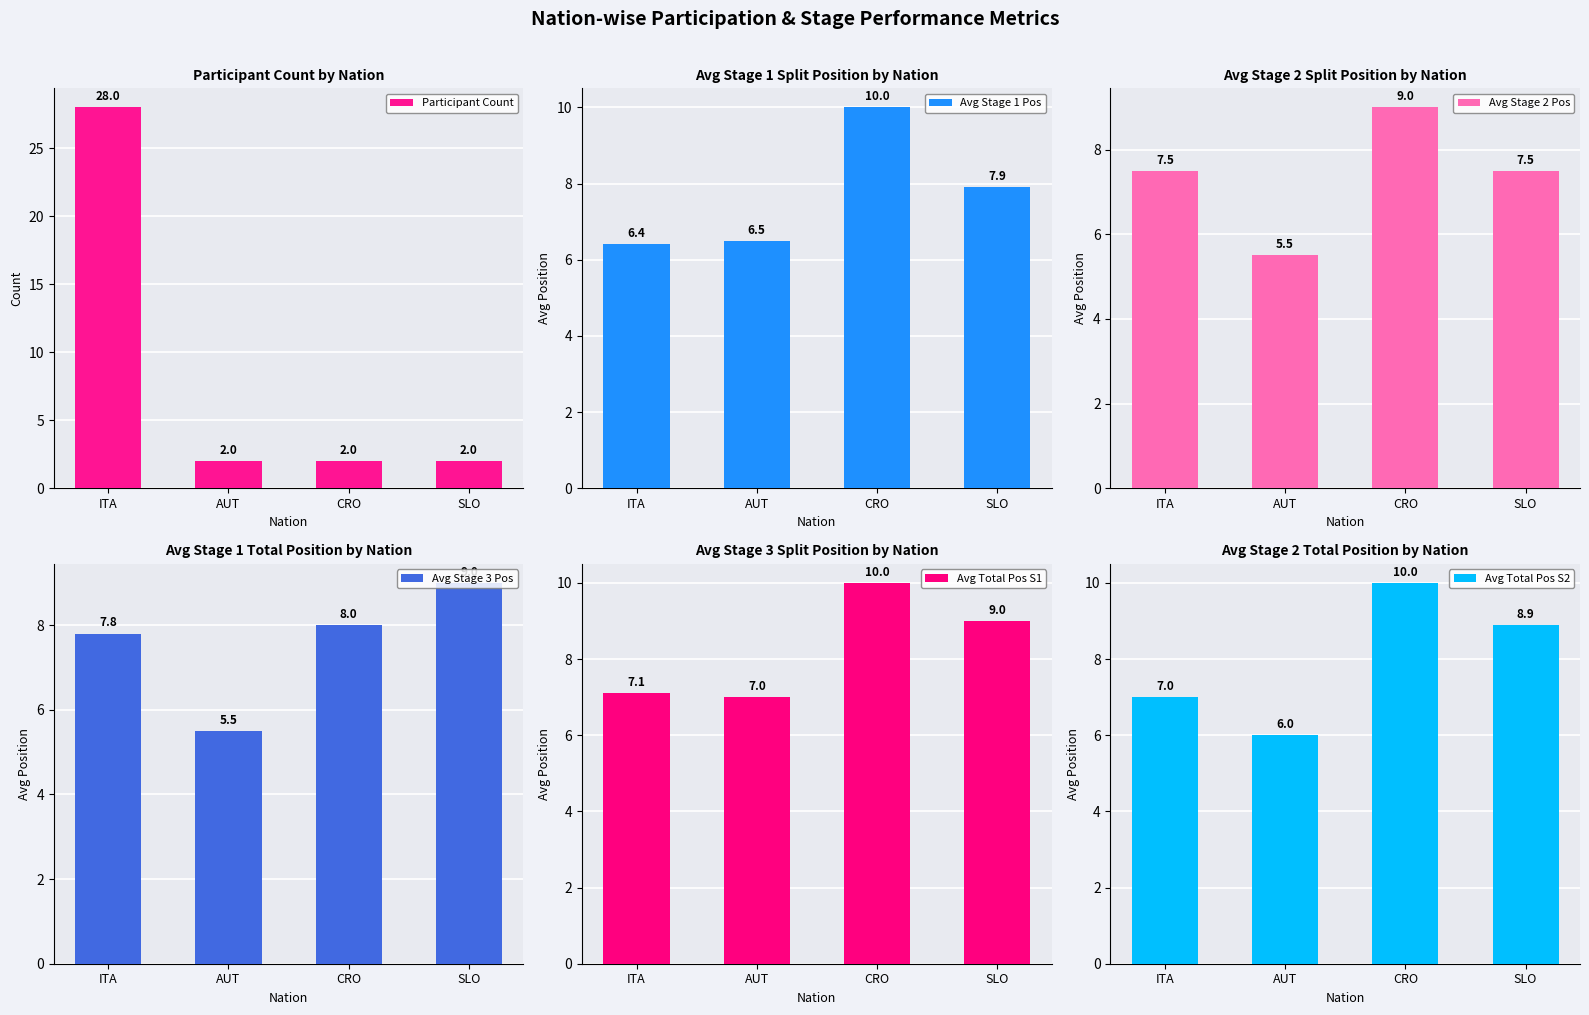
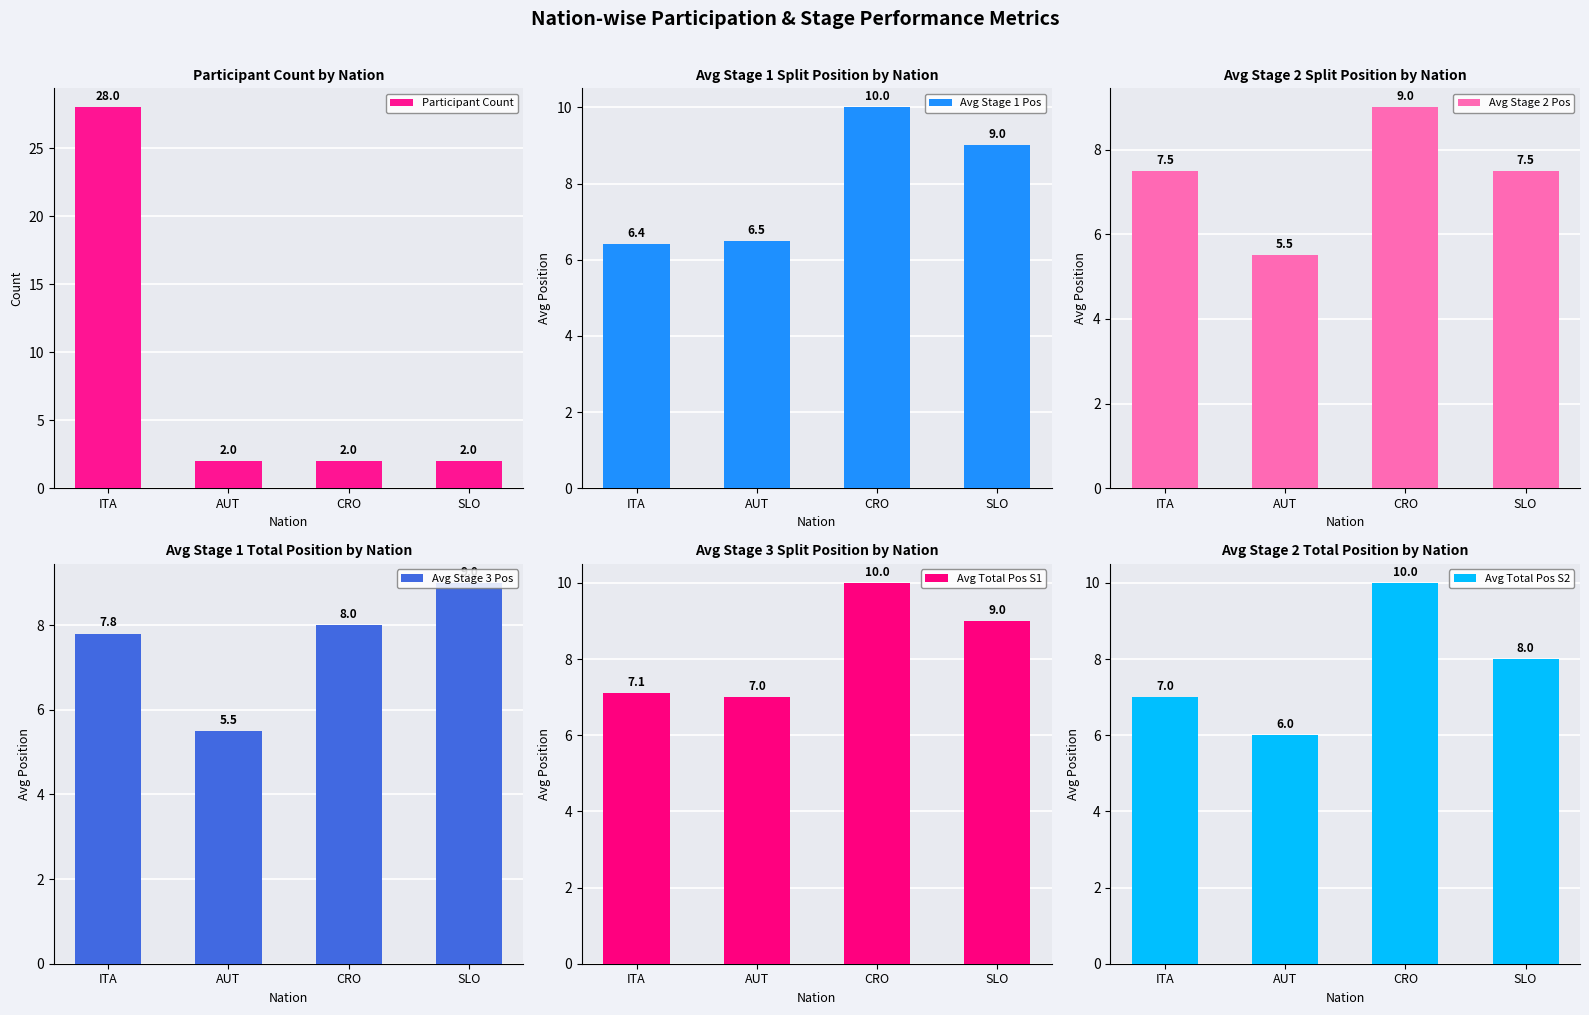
Avg Stage 1 Split Position by Nation, SLO: 7.9 -> 9.0
Avg Stage 2 Total Position by Nation, SLO: 8.9 -> 8.0
